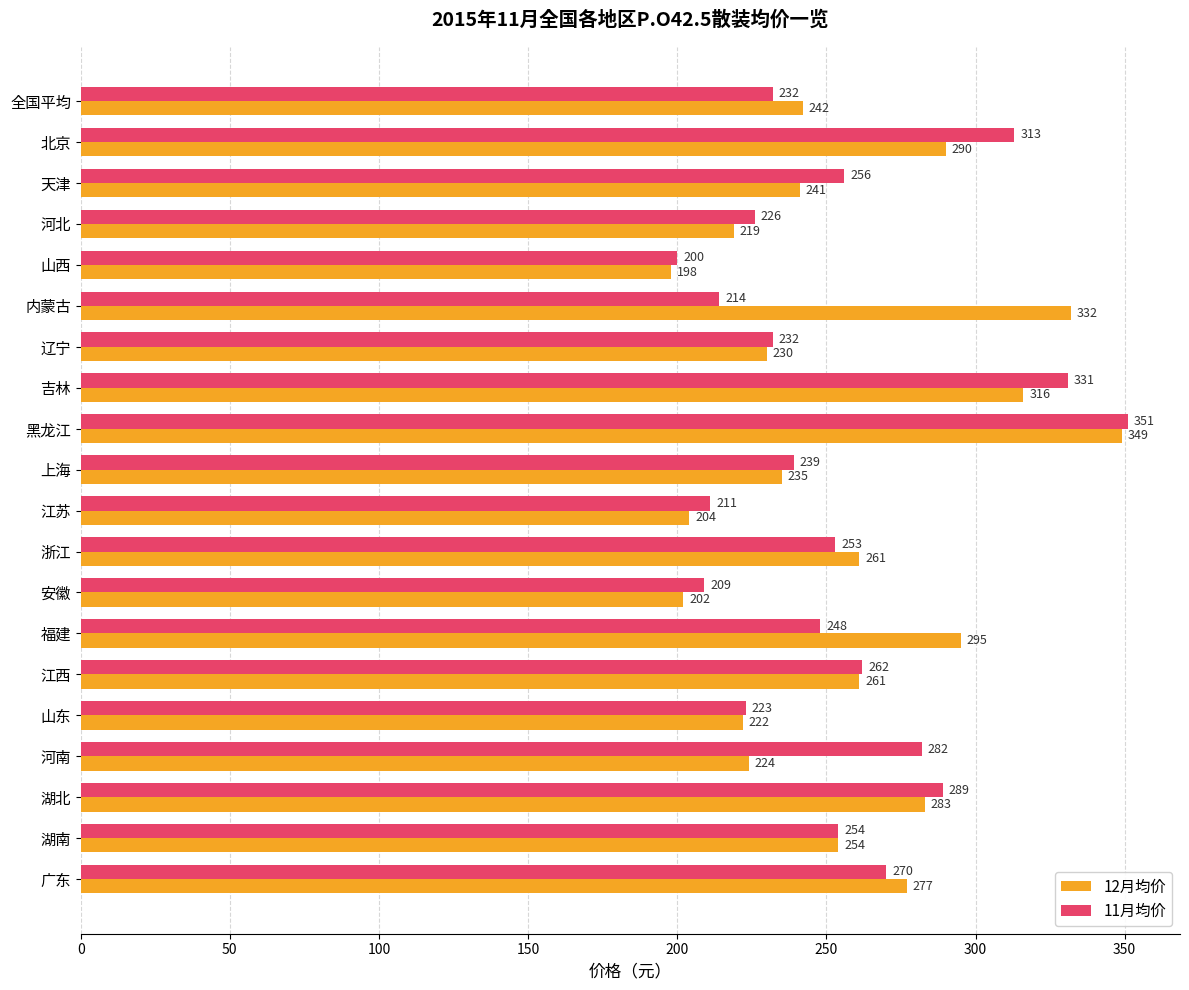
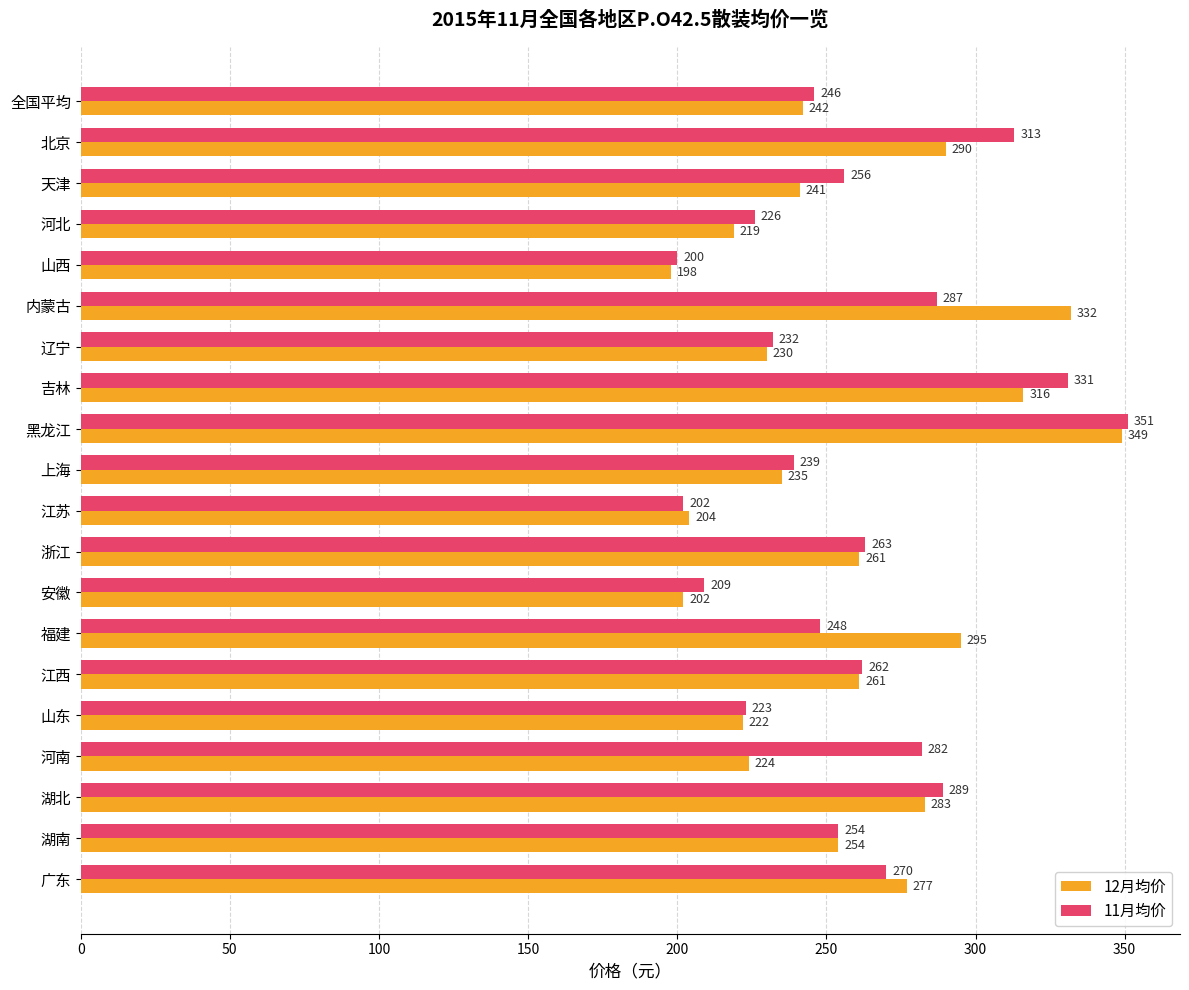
11月均价, 全国平均: 232 -> 246
11月均价, 内蒙古: 214 -> 287
11月均价, 江苏: 211 -> 202
11月均价, 浙江: 253 -> 263
